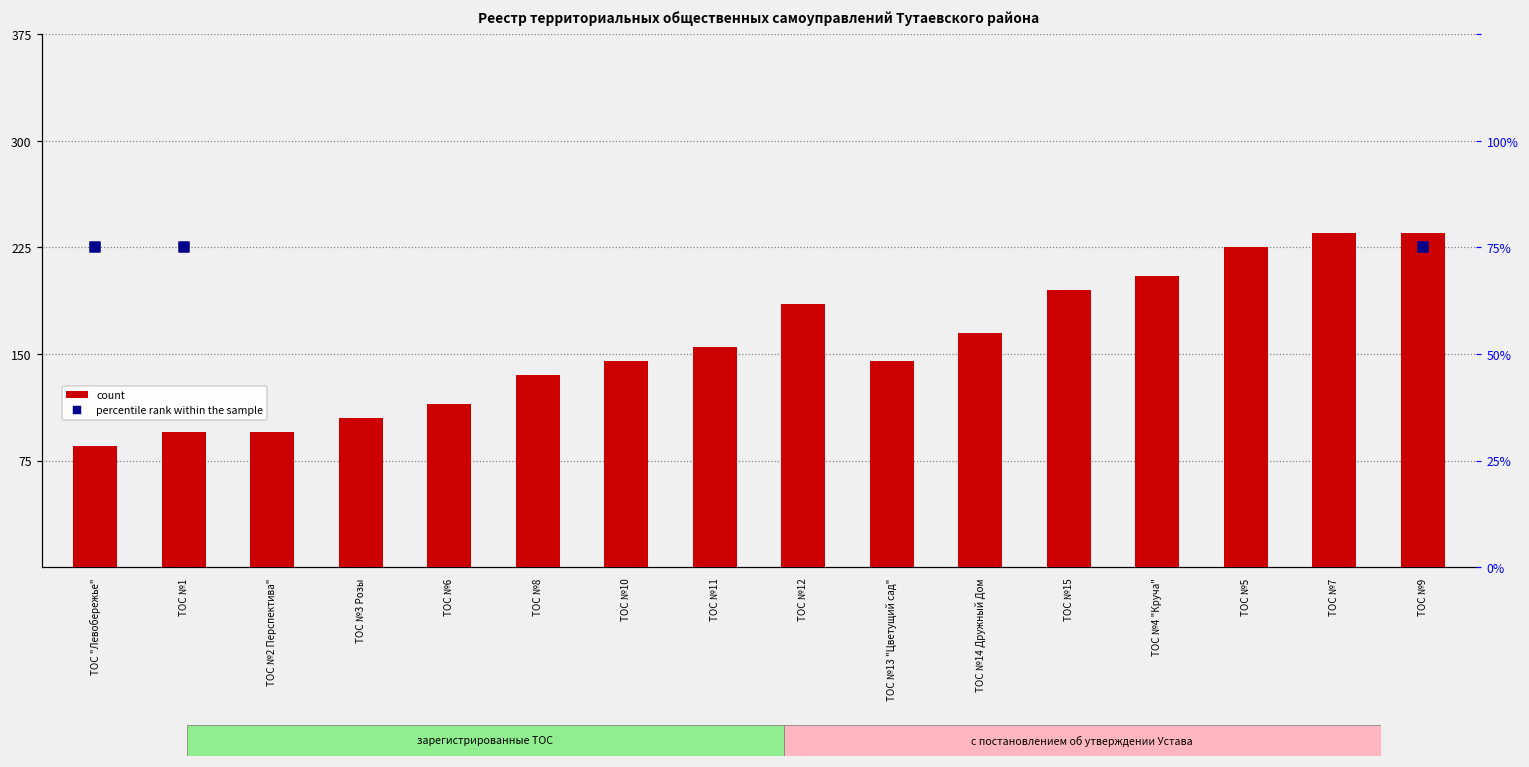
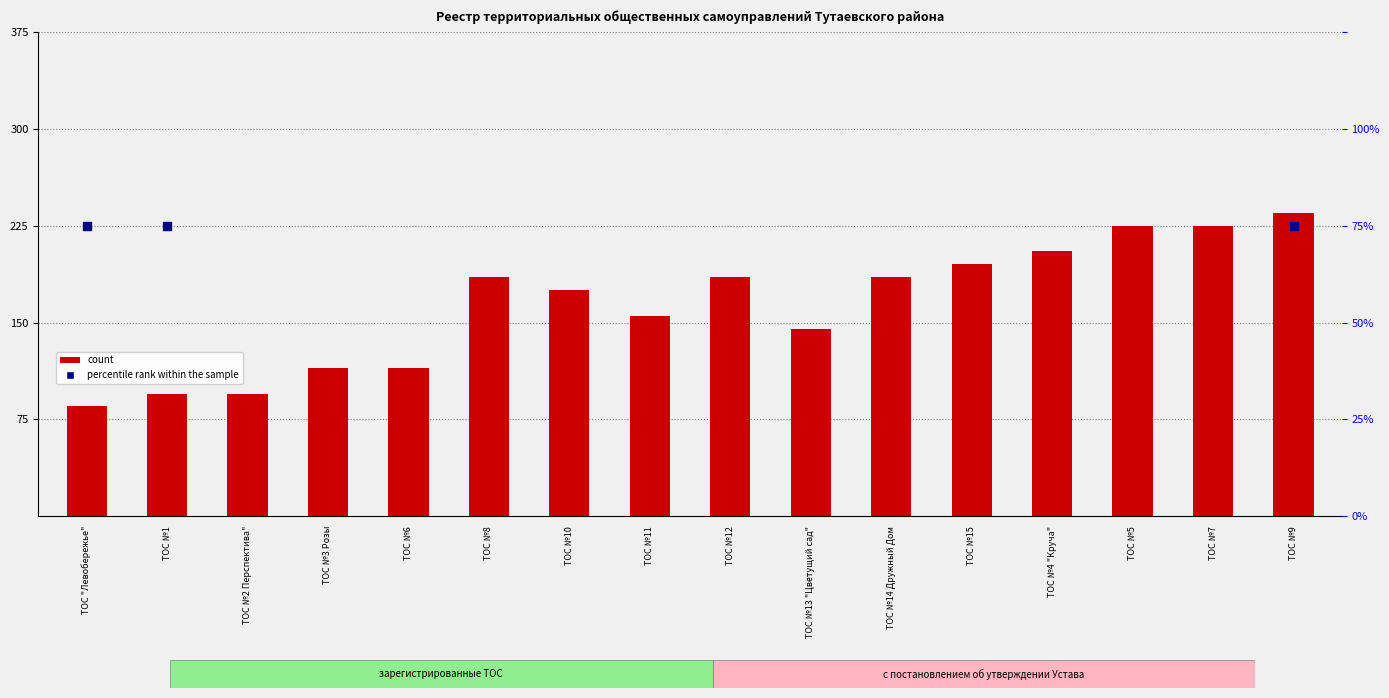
count, ТОС №3 Розы: 105 -> 115
count, ТОС №8: 135 -> 185
count, ТОС №10: 145 -> 175
count, ТОС №14 Дружный Дом: 165 -> 185
count, ТОС №7: 235 -> 225
